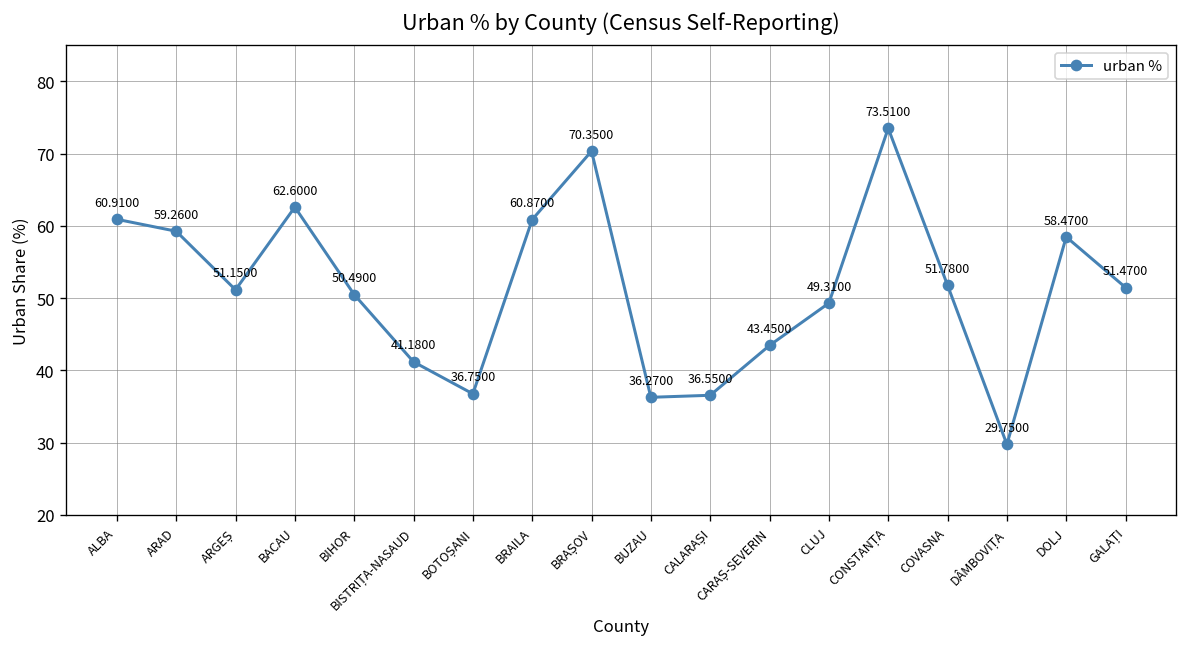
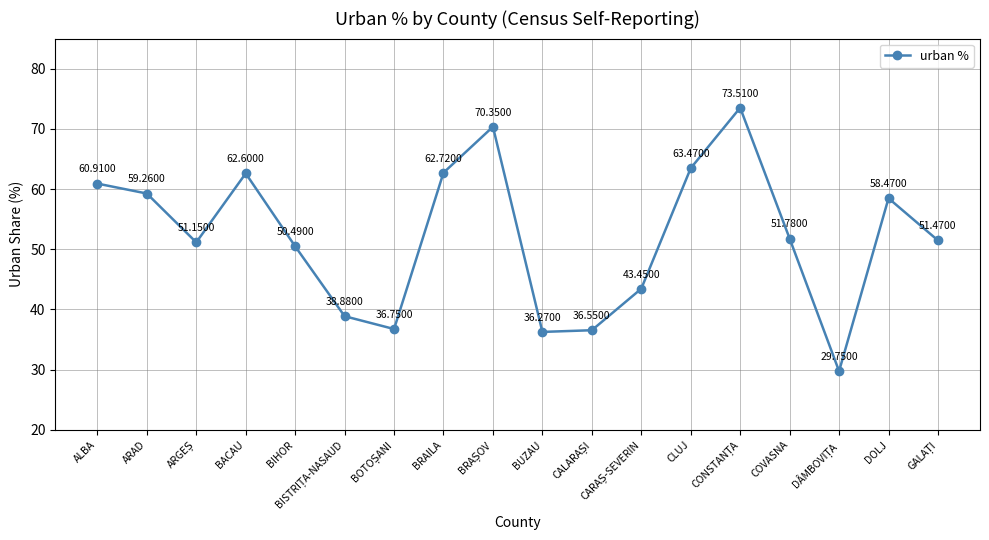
BISTRIȚA-NASAUD: 41.1800 -> 38.8800
BRAILA: 60.8700 -> 62.7200
CLUJ: 49.3100 -> 63.4700
